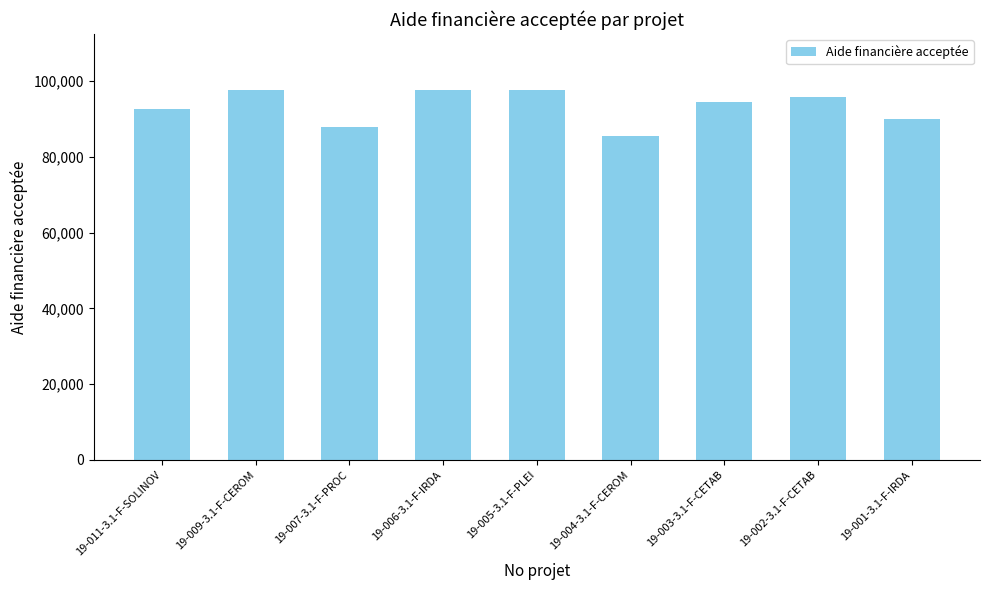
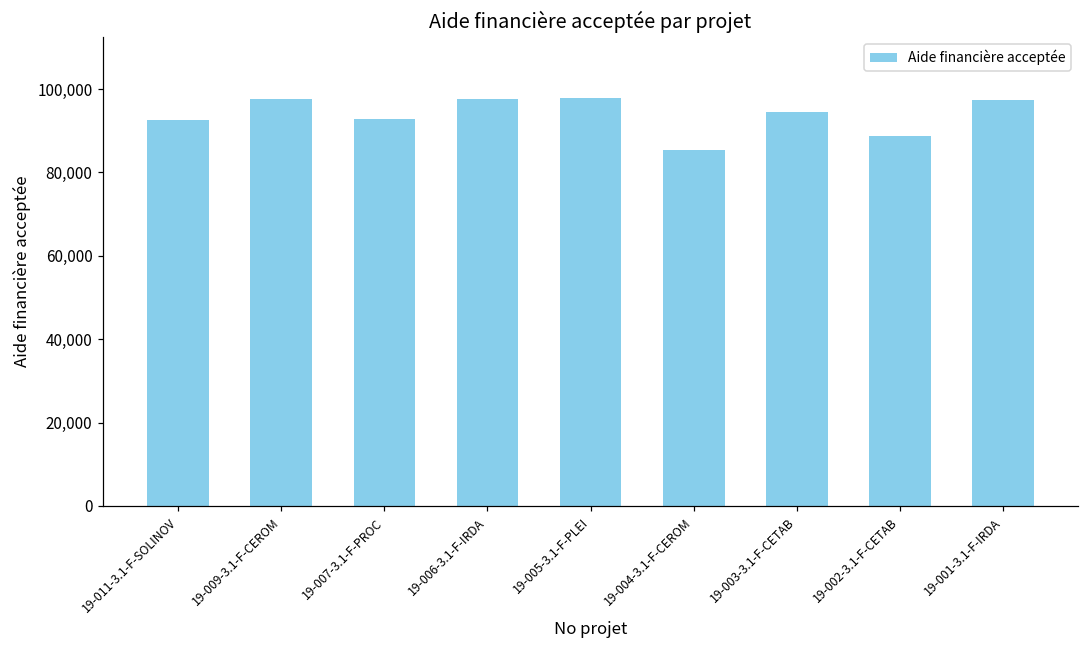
19-007-3.1-F-PROC: 88,000 -> 93,000
19-002-3.1-F-CETAB: 96,000 -> 89,000
19-001-3.1-F-IRDA: 90,000 -> 97,000
